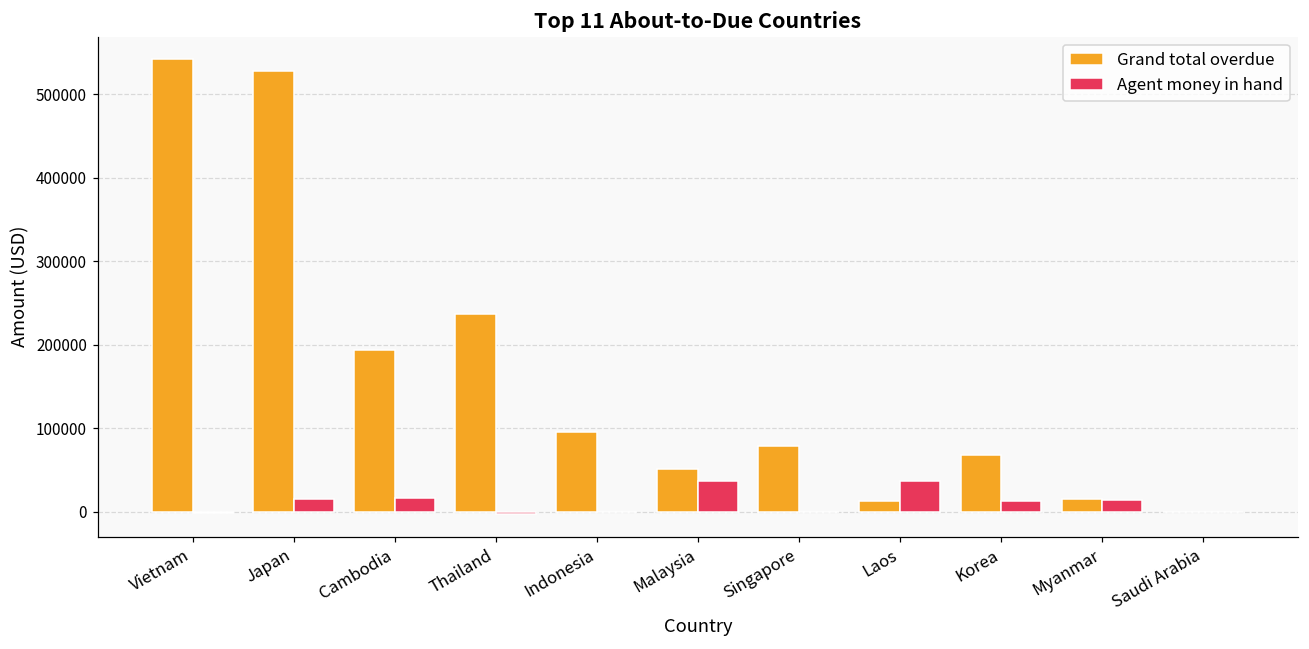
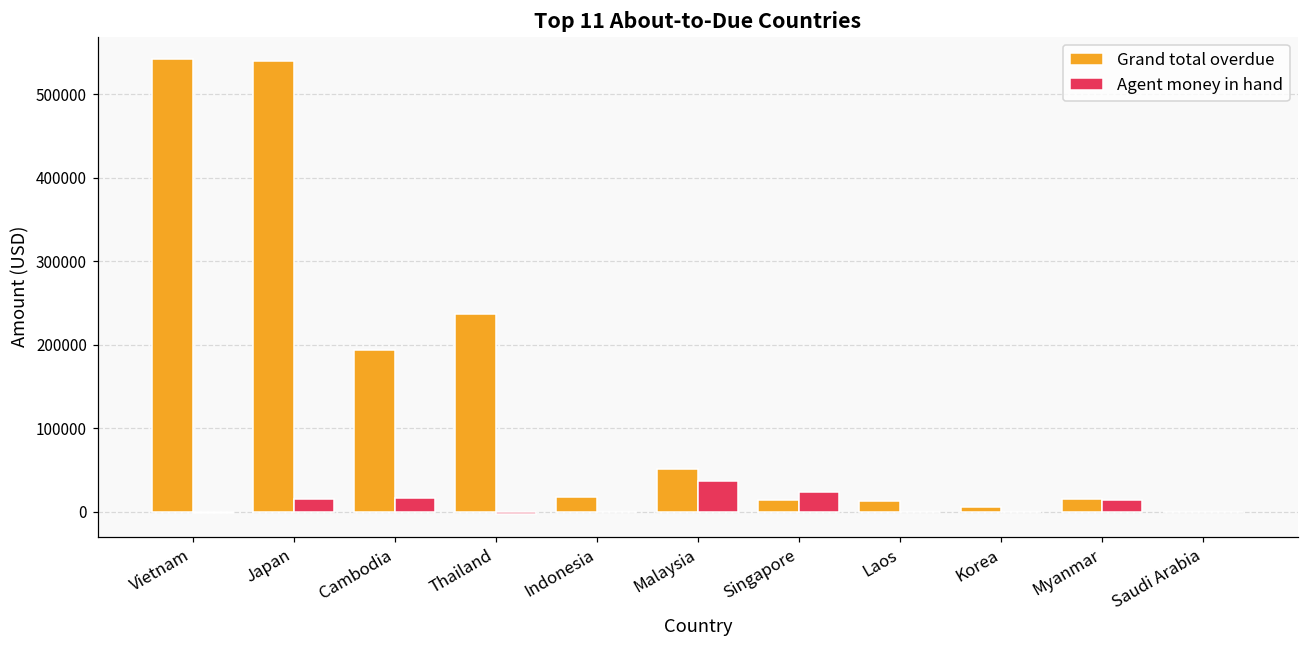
Grand total overdue, Japan: 530000 -> 540000
Grand total overdue, Indonesia: 100000 -> 20000
Grand total overdue, Singapore: 80000 -> 10000
Agent money in hand, Singapore: 0 -> 20000
Agent money in hand, Laos: 40000 -> 0
Grand total overdue, Korea: 70000 -> 10000
Agent money in hand, Korea: 10000 -> 0
